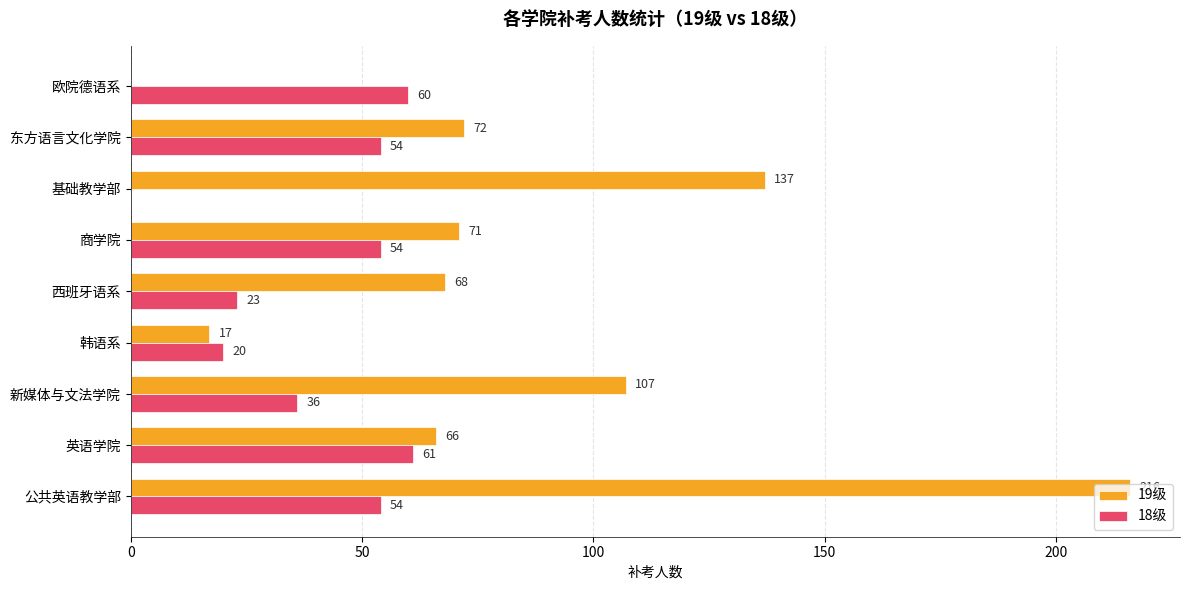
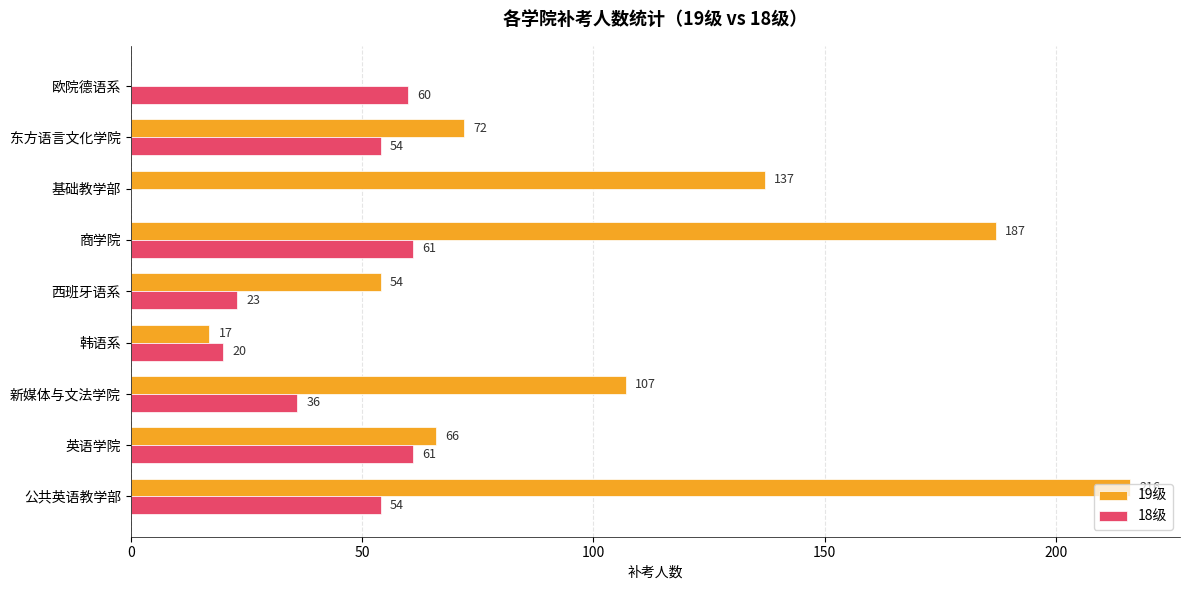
19级, 商学院: 71 -> 187
18级, 商学院: 54 -> 61
19级, 西班牙语系: 68 -> 54
